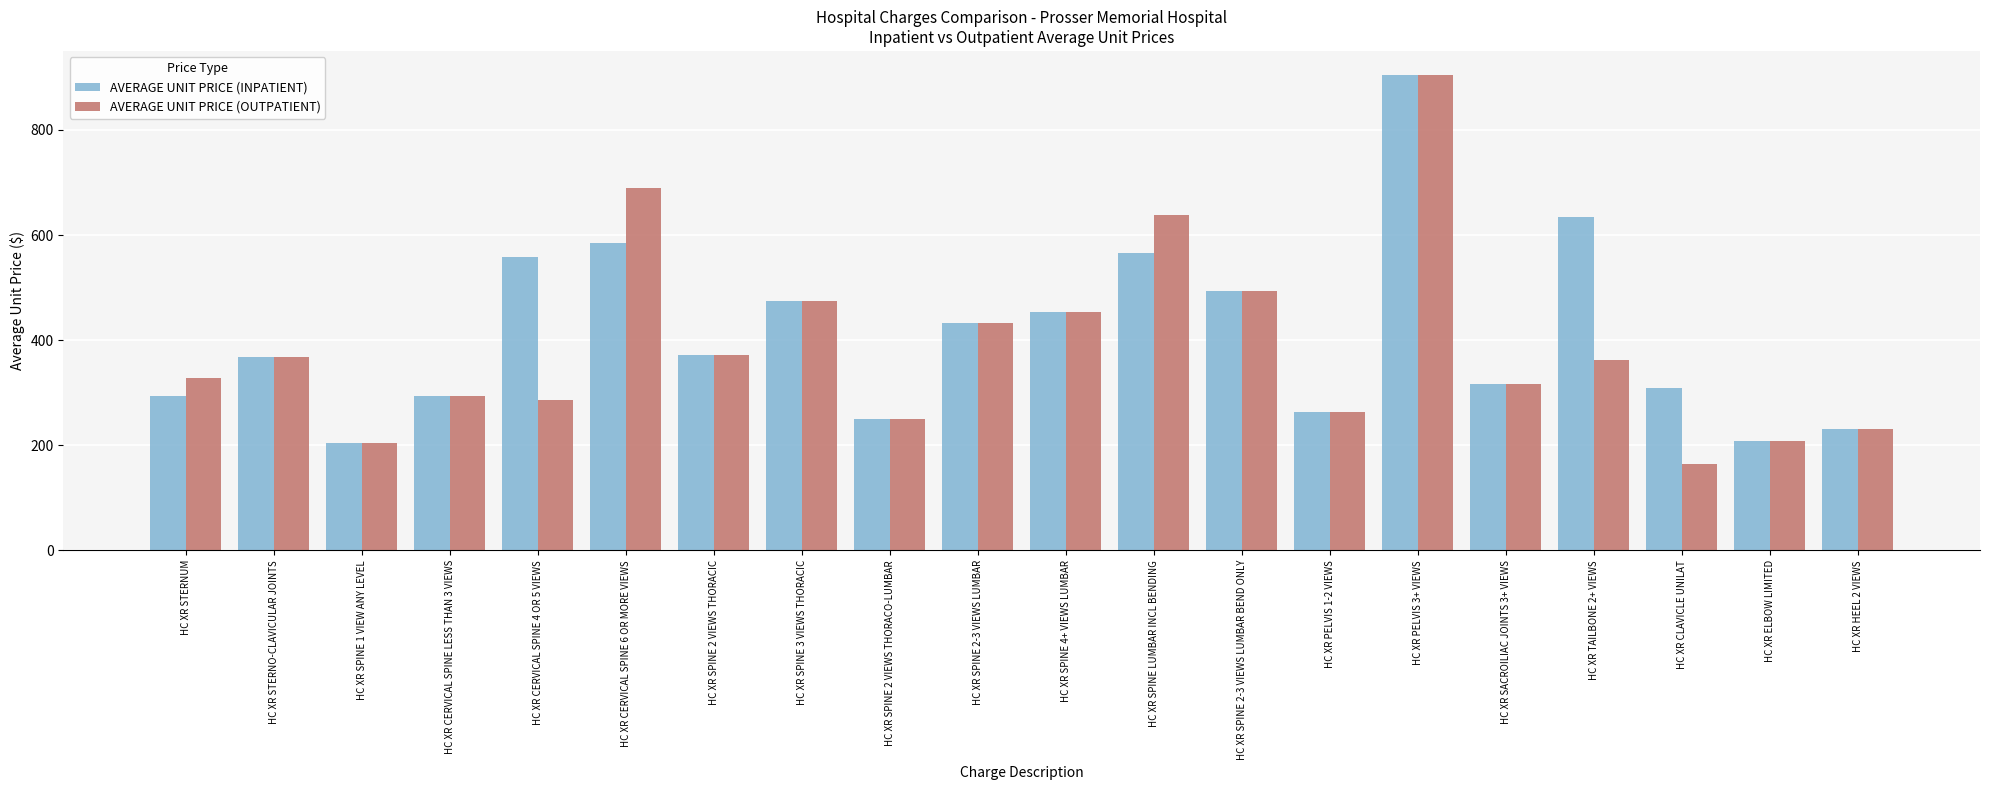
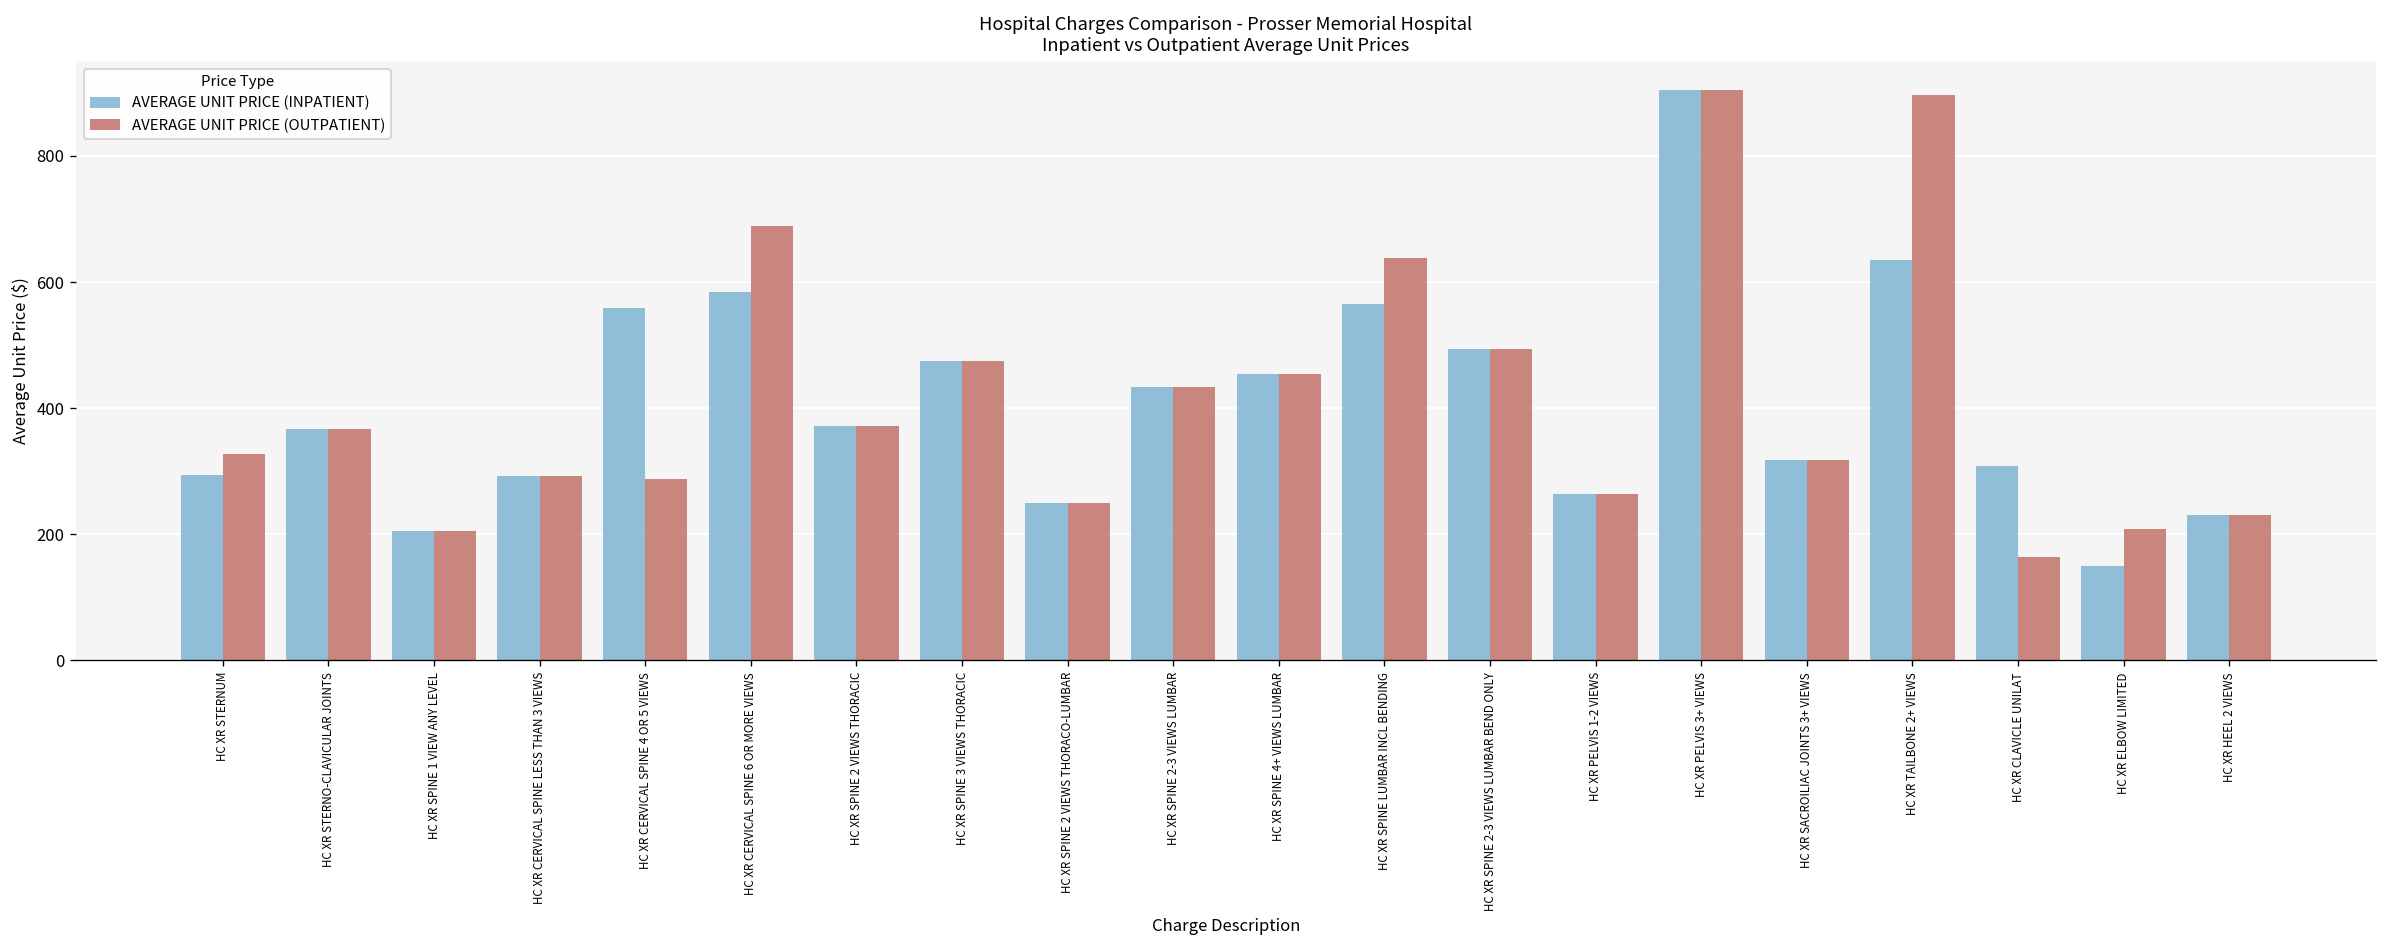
AVERAGE UNIT PRICE (OUTPATIENT), HC XR TAILBONE 2+ VIEWS: 360 -> 900
AVERAGE UNIT PRICE (INPATIENT), HC XR ELBOW LIMITED: 210 -> 150
